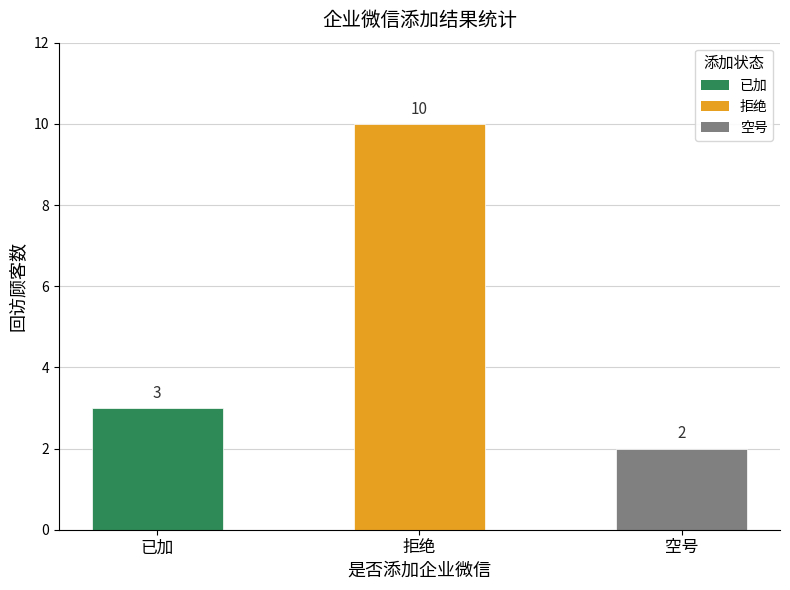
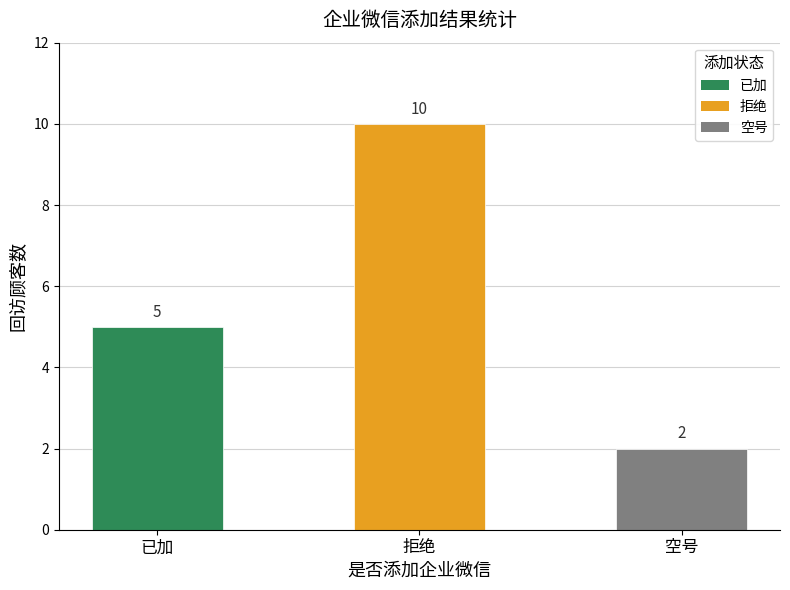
已加: 3 -> 5
